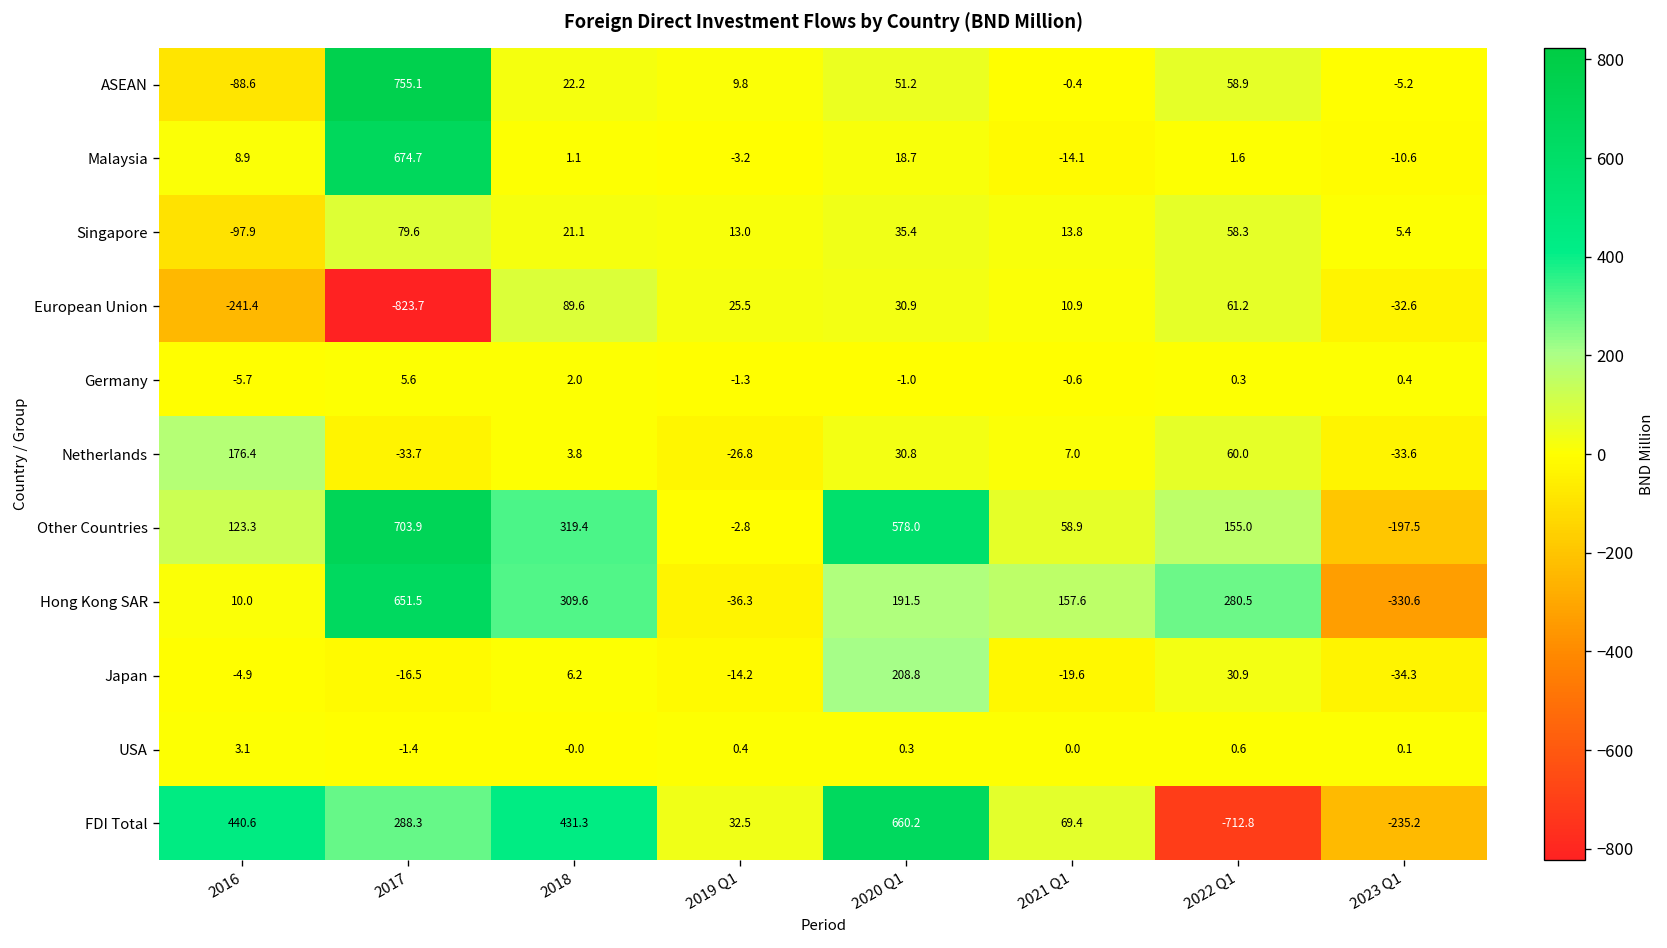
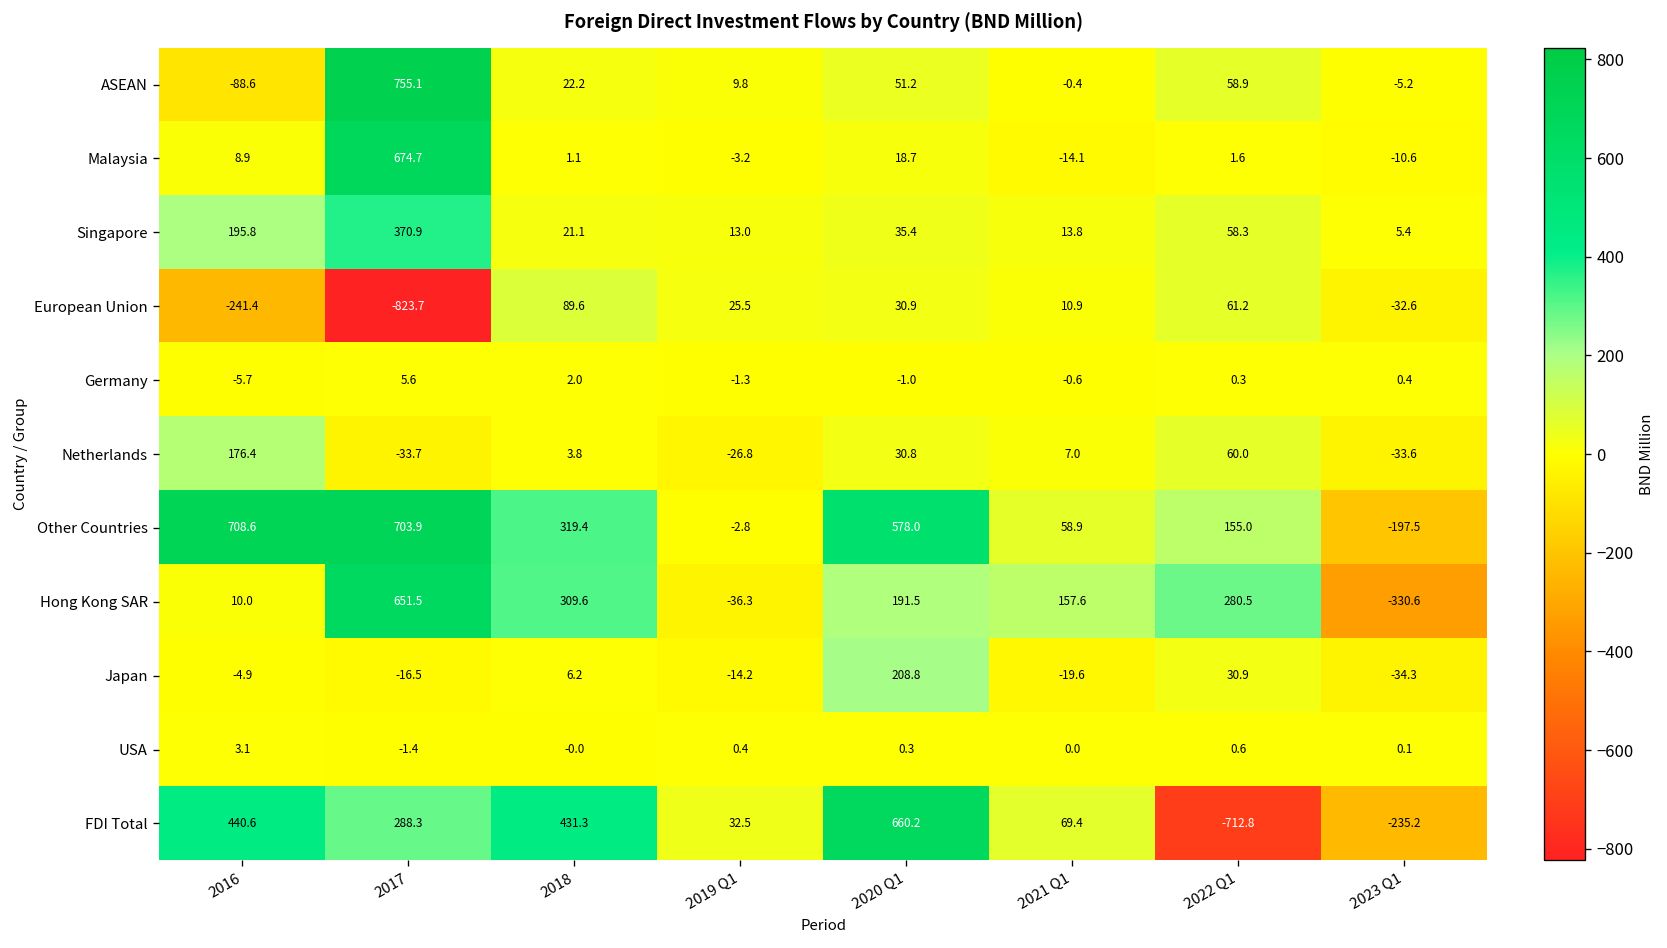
Singapore, 2016: -97.9 -> 195.8
Singapore, 2017: 79.6 -> 370.9
Other Countries, 2016: 123.3 -> 708.6
